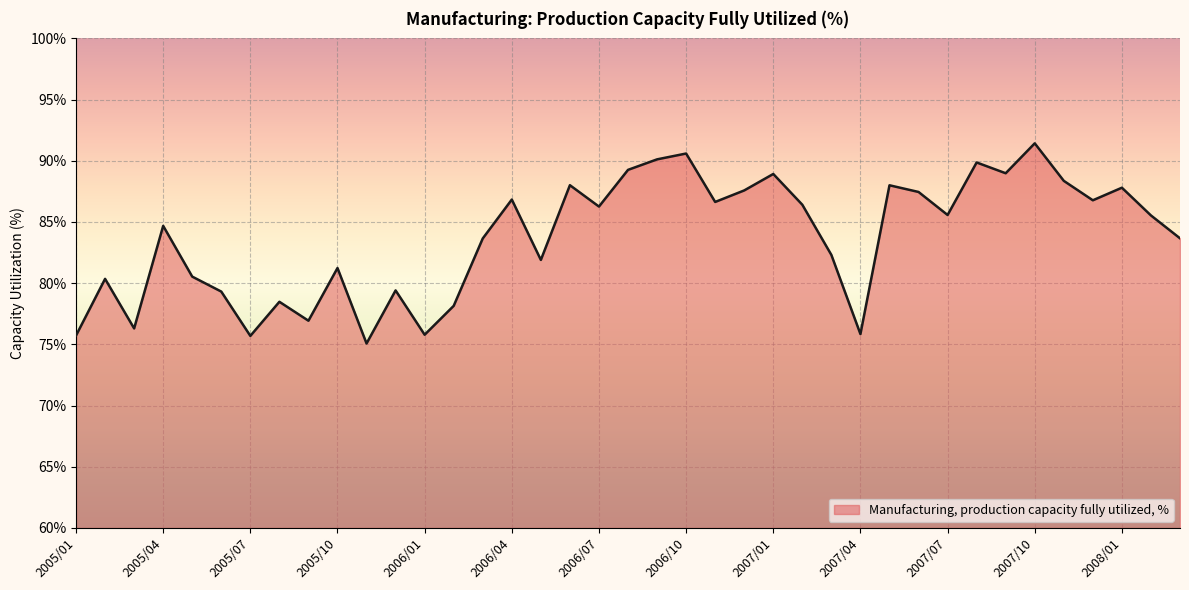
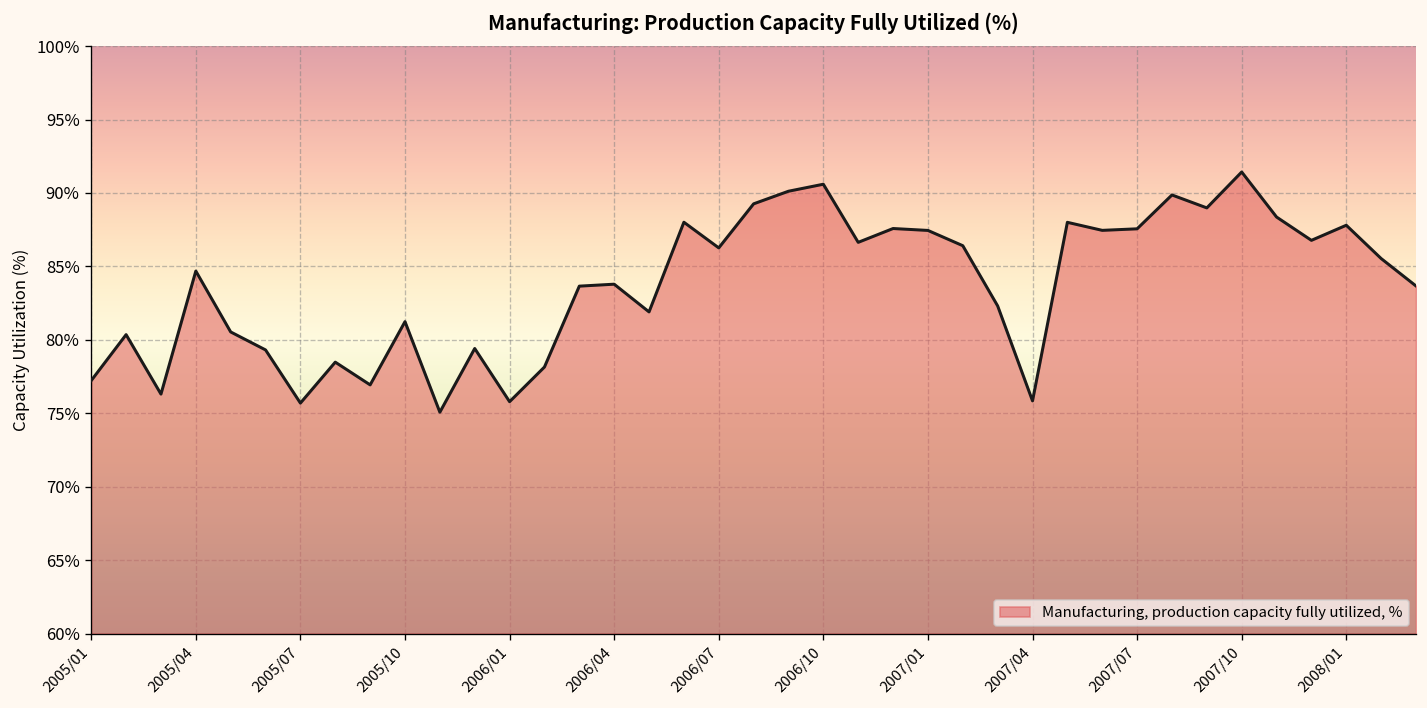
2005/01: 75.7% -> 77.2%
2006/04: 86.8% -> 83.8%
2007/01: 88.9% -> 87.4%
2007/07: 85.6% -> 87.6%
